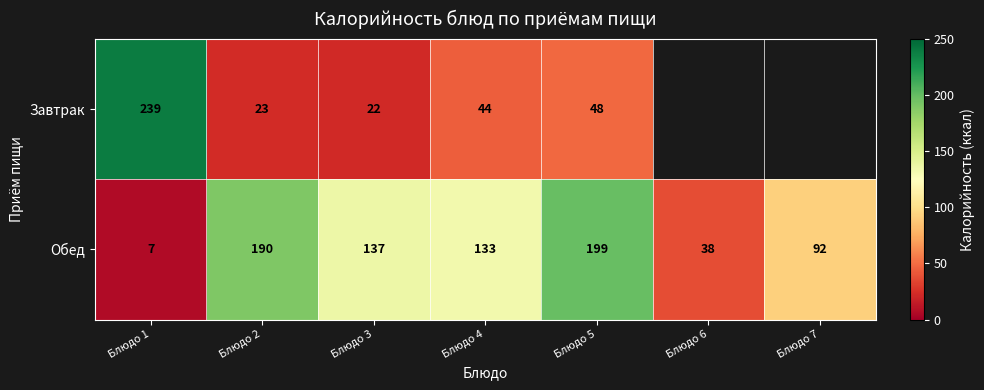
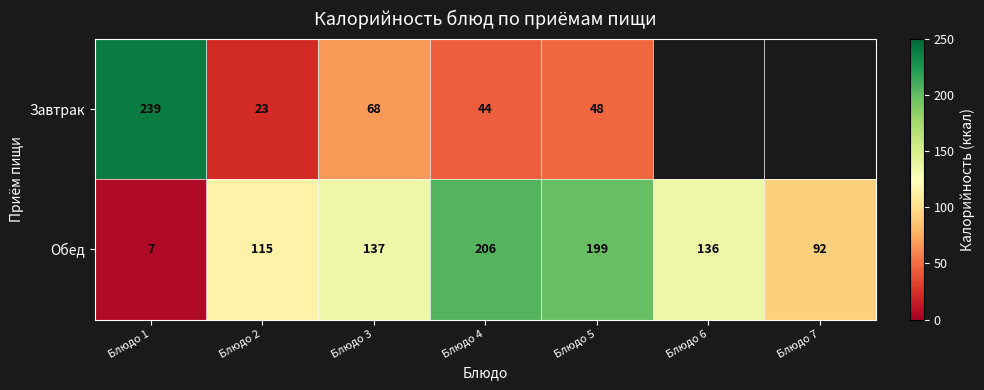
Завтрак, Блюдо 3: 22 -> 68
Обед, Блюдо 2: 190 -> 115
Обед, Блюдо 4: 133 -> 206
Обед, Блюдо 6: 38 -> 136
